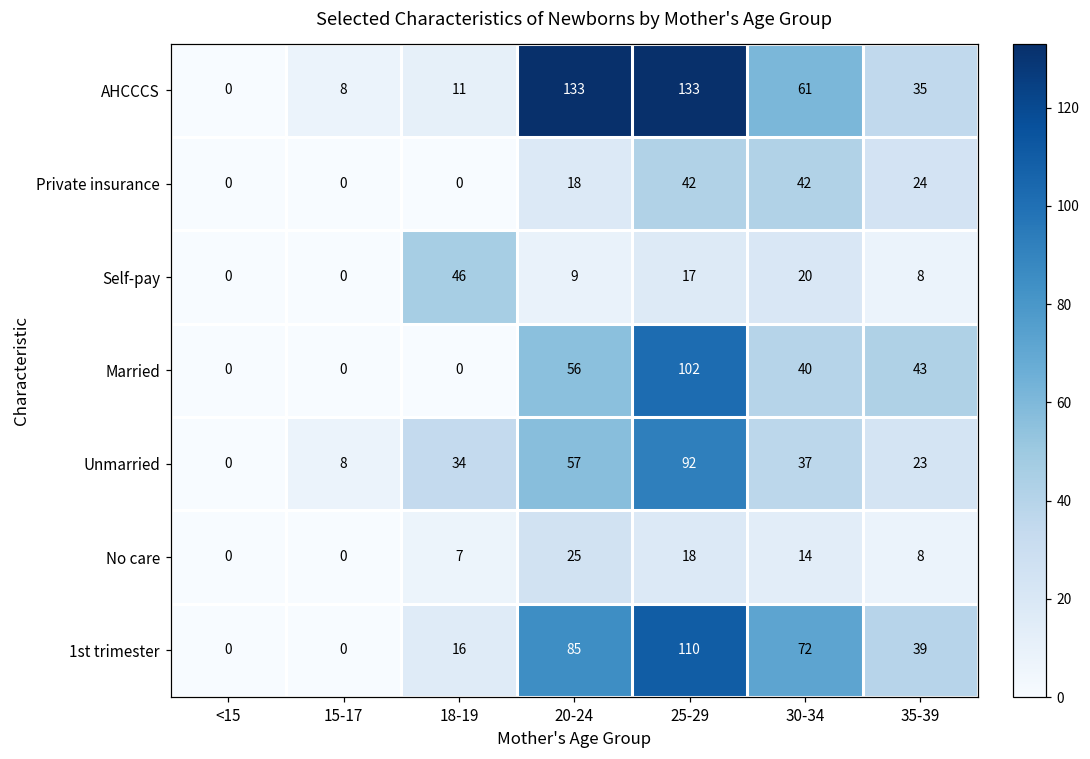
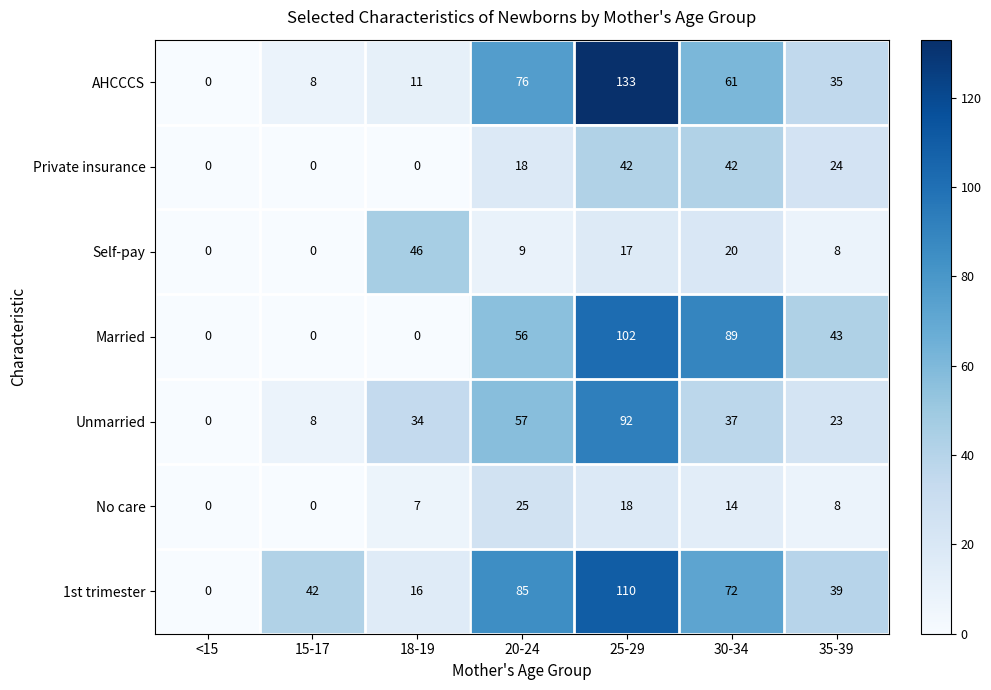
AHCCCS, 20-24: 133 -> 76
Married, 30-34: 40 -> 89
1st trimester, 15-17: 0 -> 42
